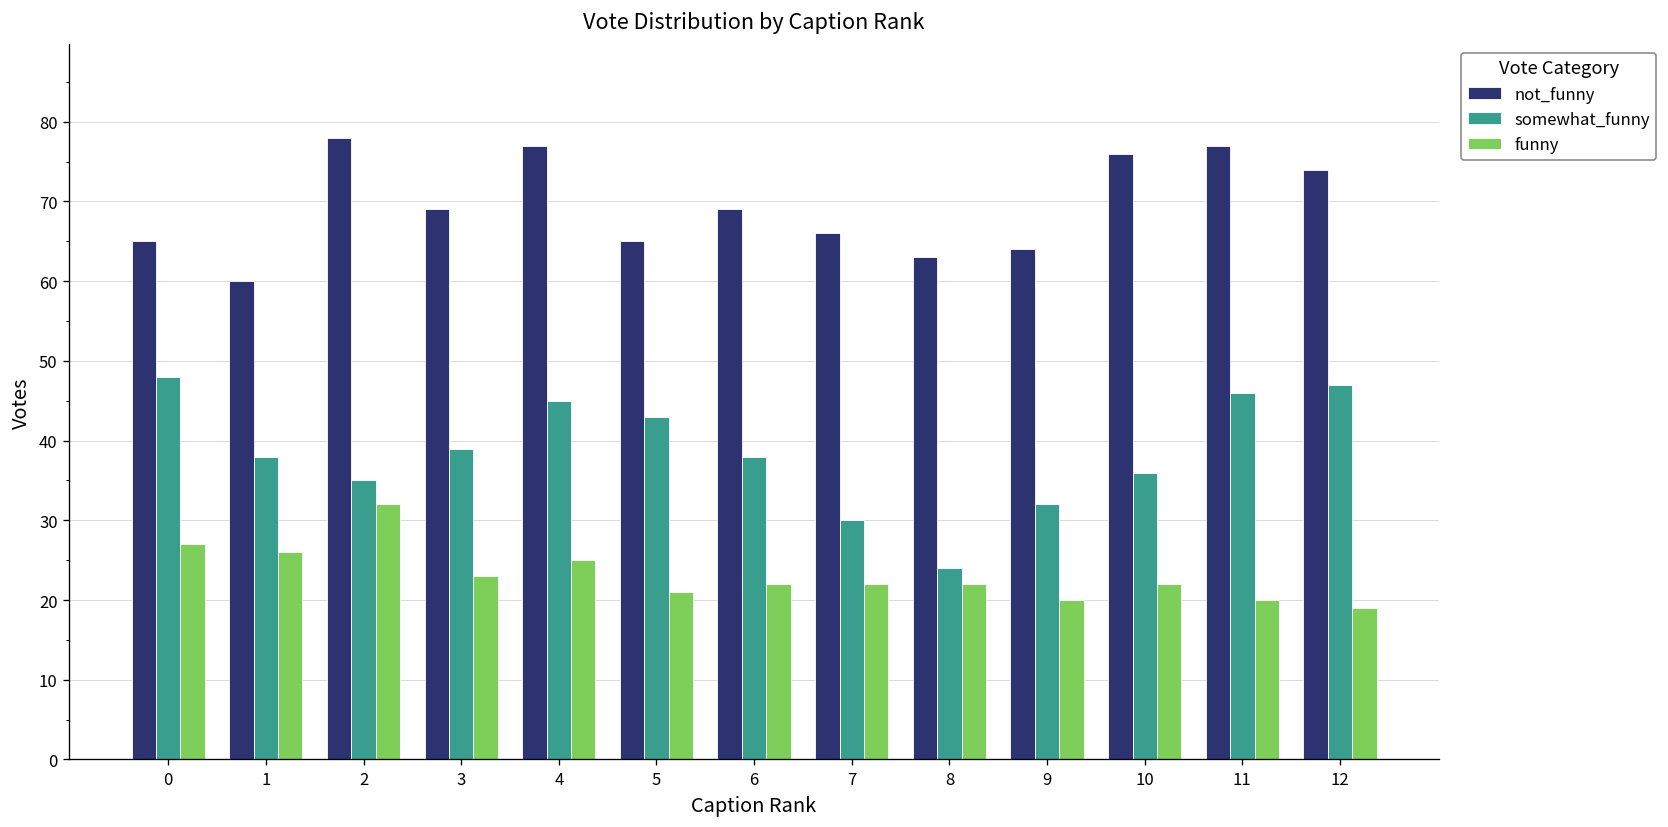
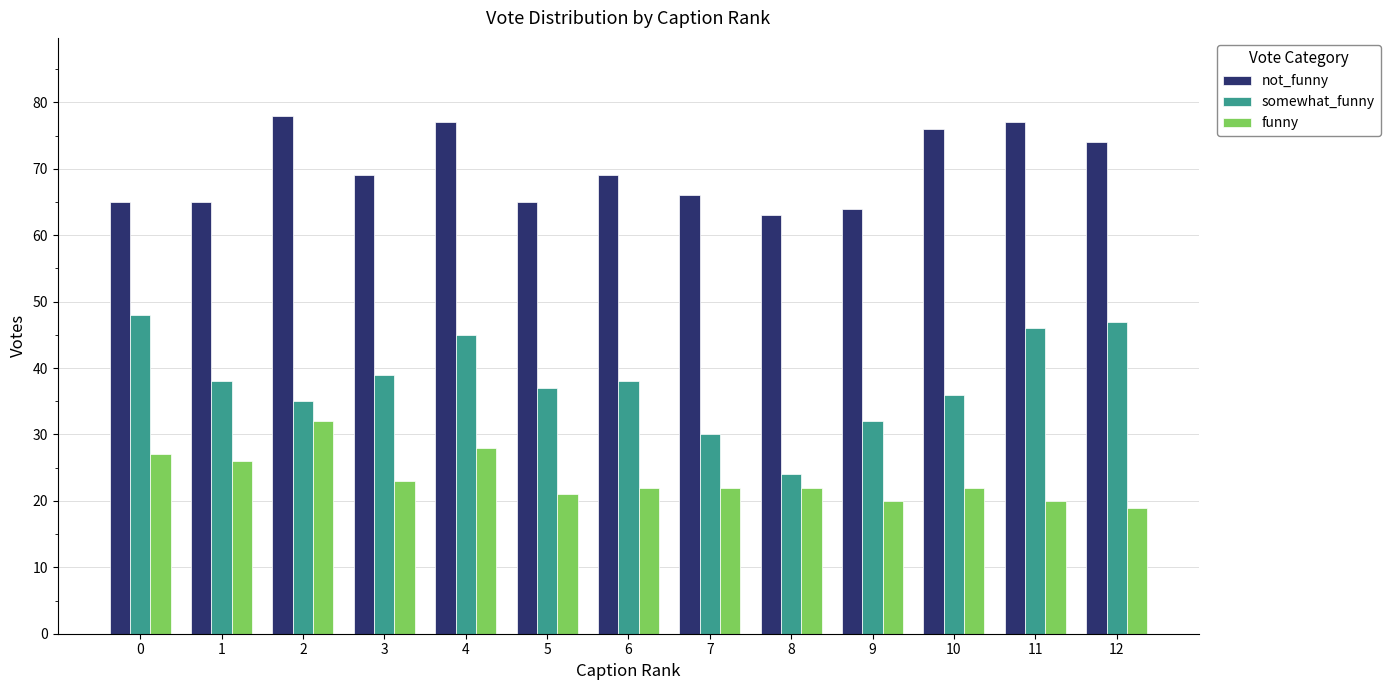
not_funny, 1: 60 -> 65
funny, 4: 25 -> 28
somewhat_funny, 5: 43 -> 37
